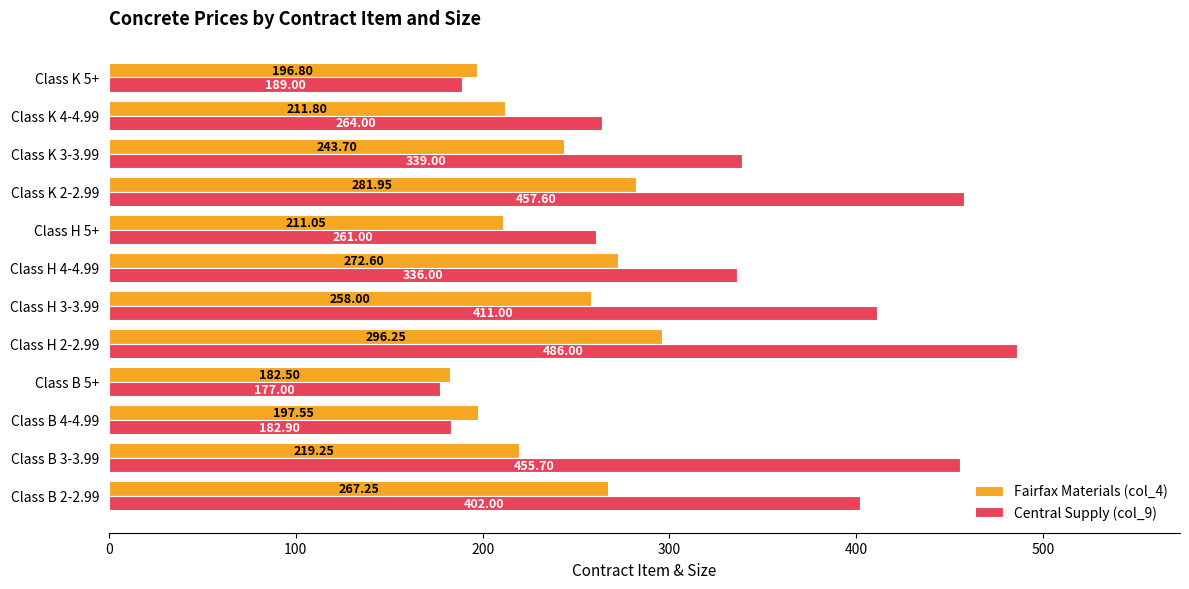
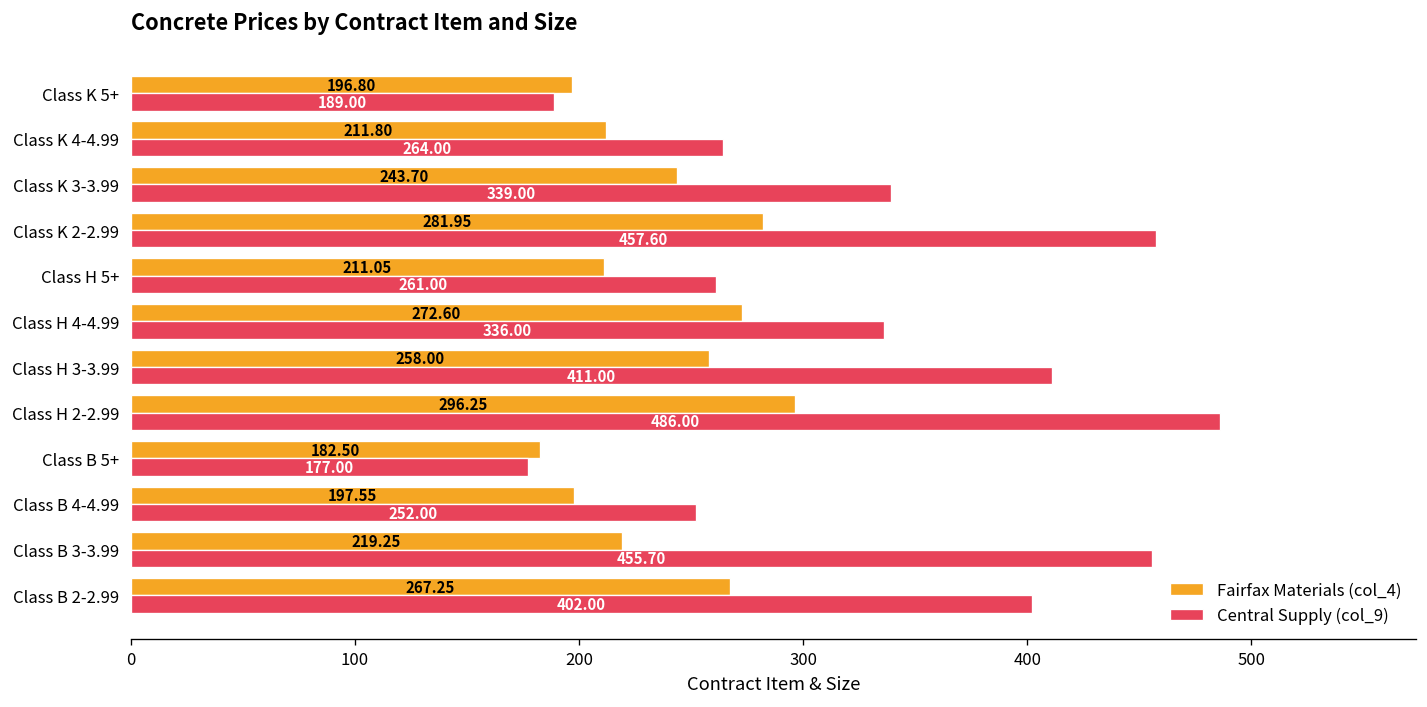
Central Supply (col_9), Class B 4-4.99: 182.90 -> 252.00
